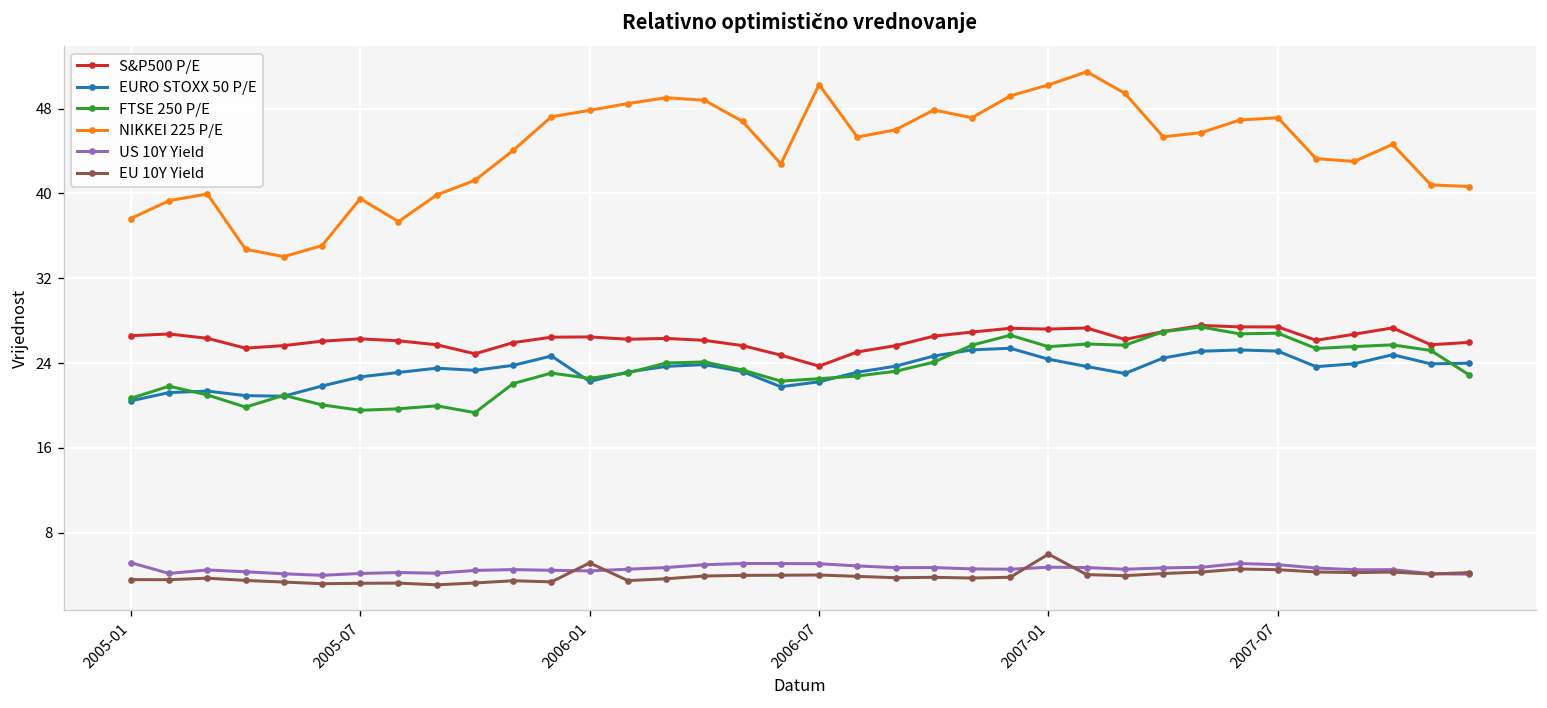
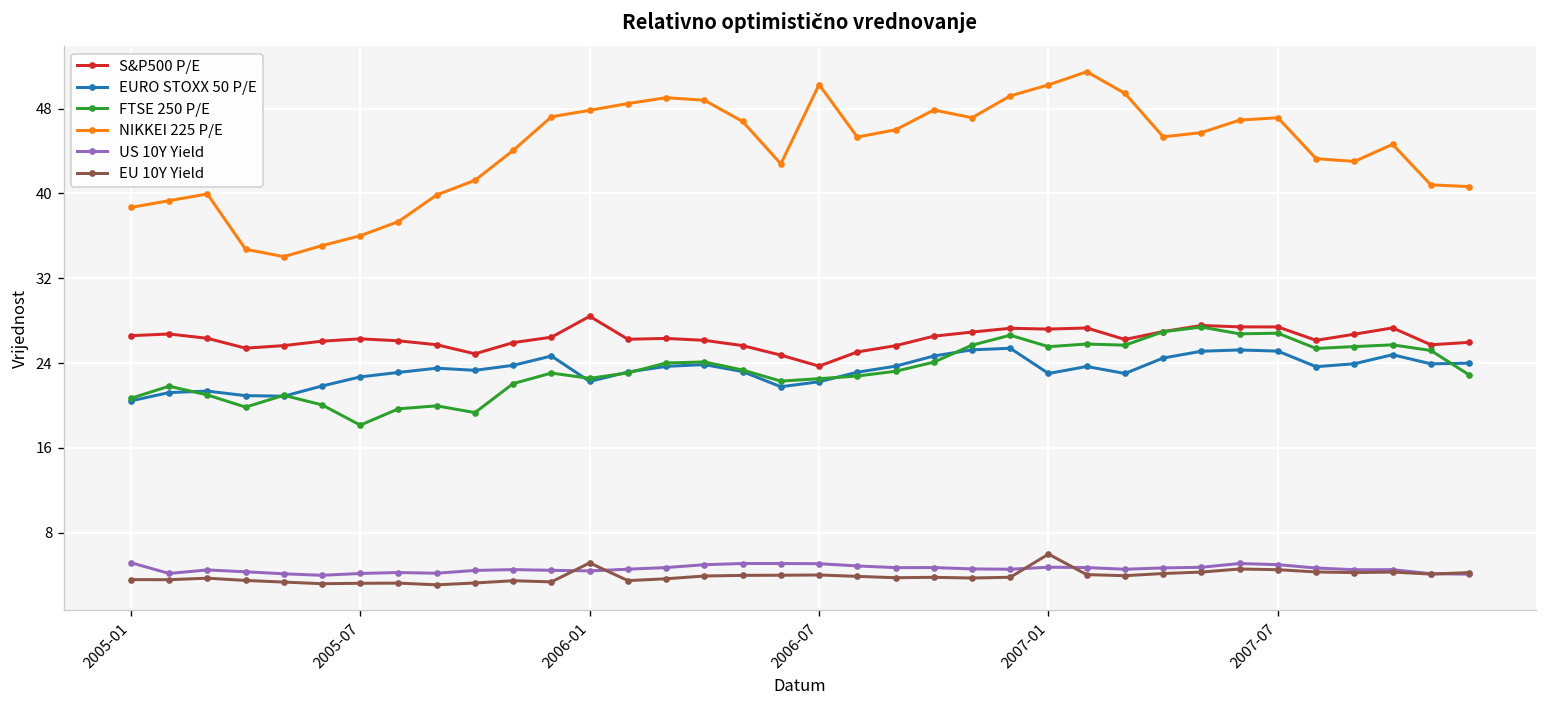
NIKKEI 225 P/E, 2005-01: 38 -> 39
FTSE 250 P/E, 2005-07: 20 -> 18
NIKKEI 225 P/E, 2005-07: 40 -> 36
S&P500 P/E, 2006-01: 26 -> 28
EURO STOXX 50 P/E, 2007-01: 24 -> 23
